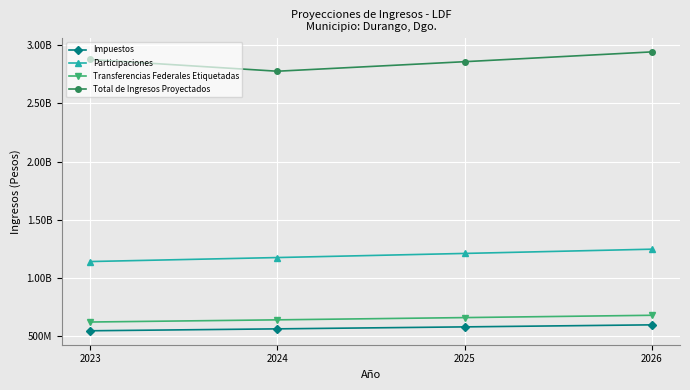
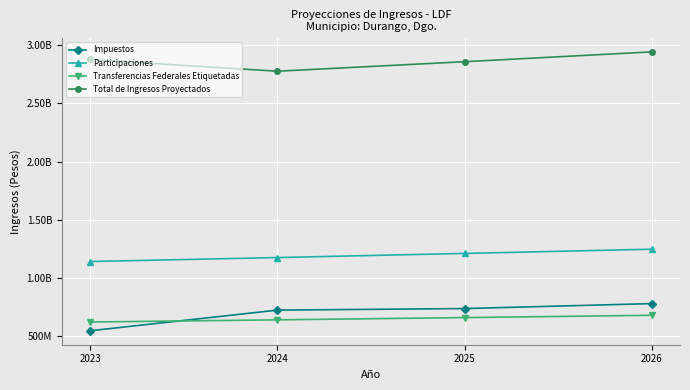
Impuestos, 2024: 570000000 -> 730000000
Impuestos, 2025: 580000000 -> 740000000
Impuestos, 2026: 600000000 -> 780000000
